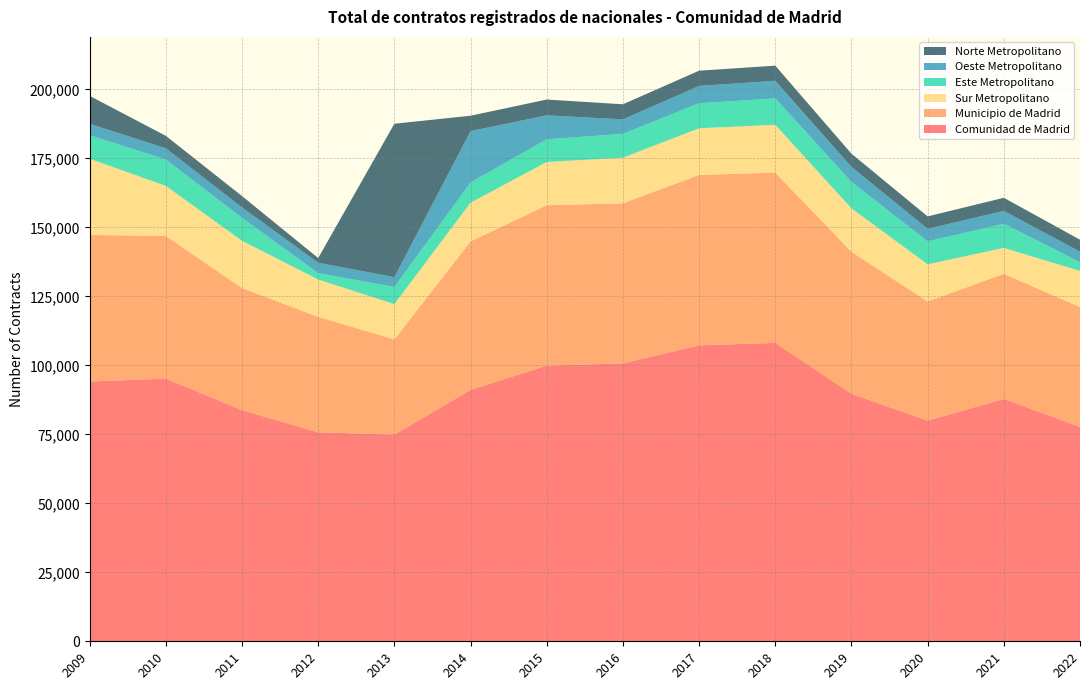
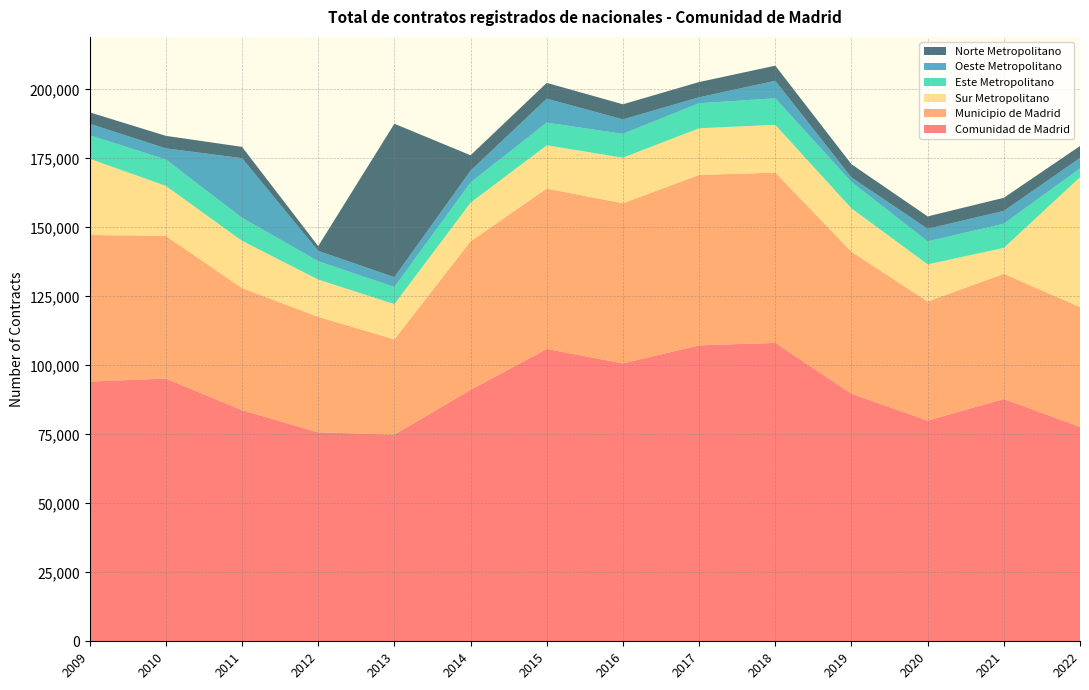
Norte Metropolitano, 2009: 10,000 -> 4,000
Oeste Metropolitano, 2011: 4,000 -> 22,000
Este Metropolitano, 2012: 2,000 -> 7,000
Oeste Metropolitano, 2014: 19,000 -> 4,000
Comunidad de Madrid, 2015: 100,000 -> 106,000
Oeste Metropolitano, 2017: 6,000 -> 2,000
Oeste Metropolitano, 2019: 5,000 -> 2,000
Sur Metropolitano, 2022: 13,000 -> 47,000
